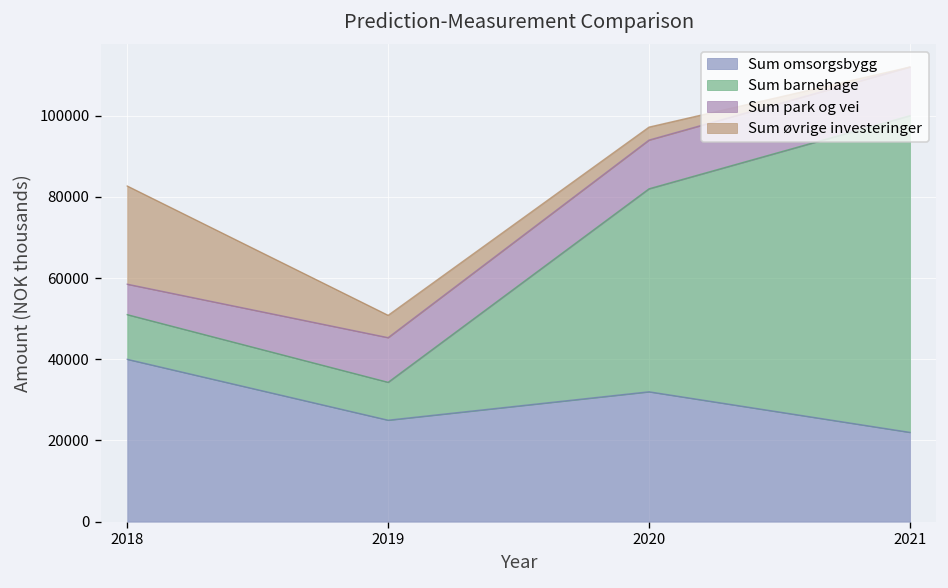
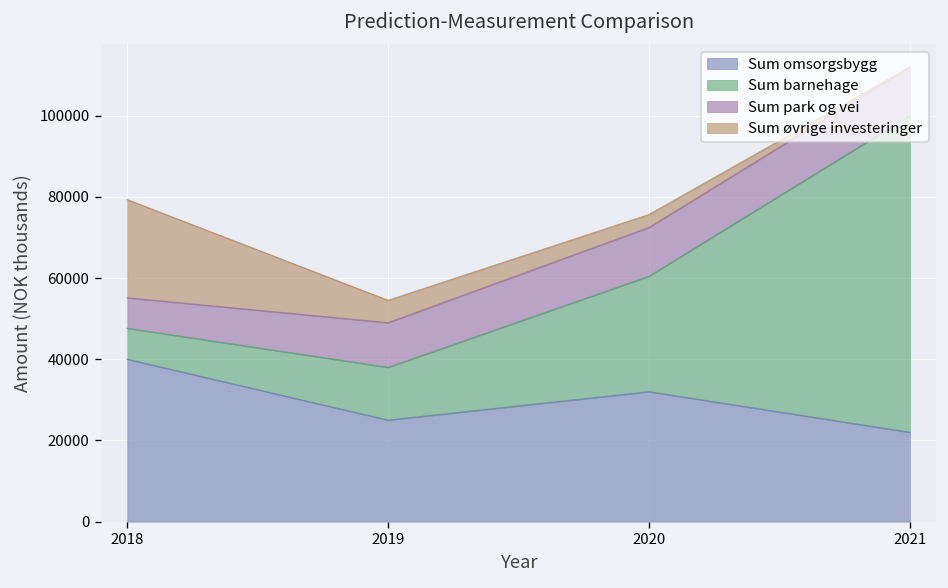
Sum barnehage, 2018: 11000 -> 8000
Sum barnehage, 2019: 9000 -> 13000
Sum barnehage, 2020: 50000 -> 28000
